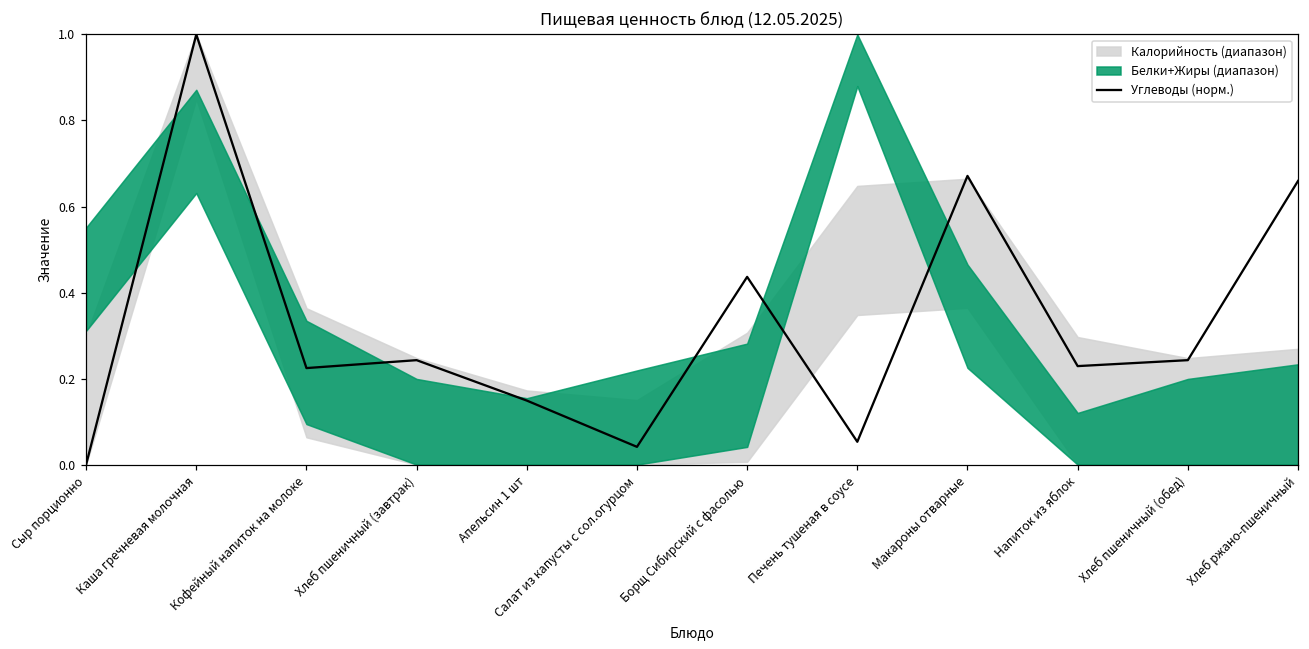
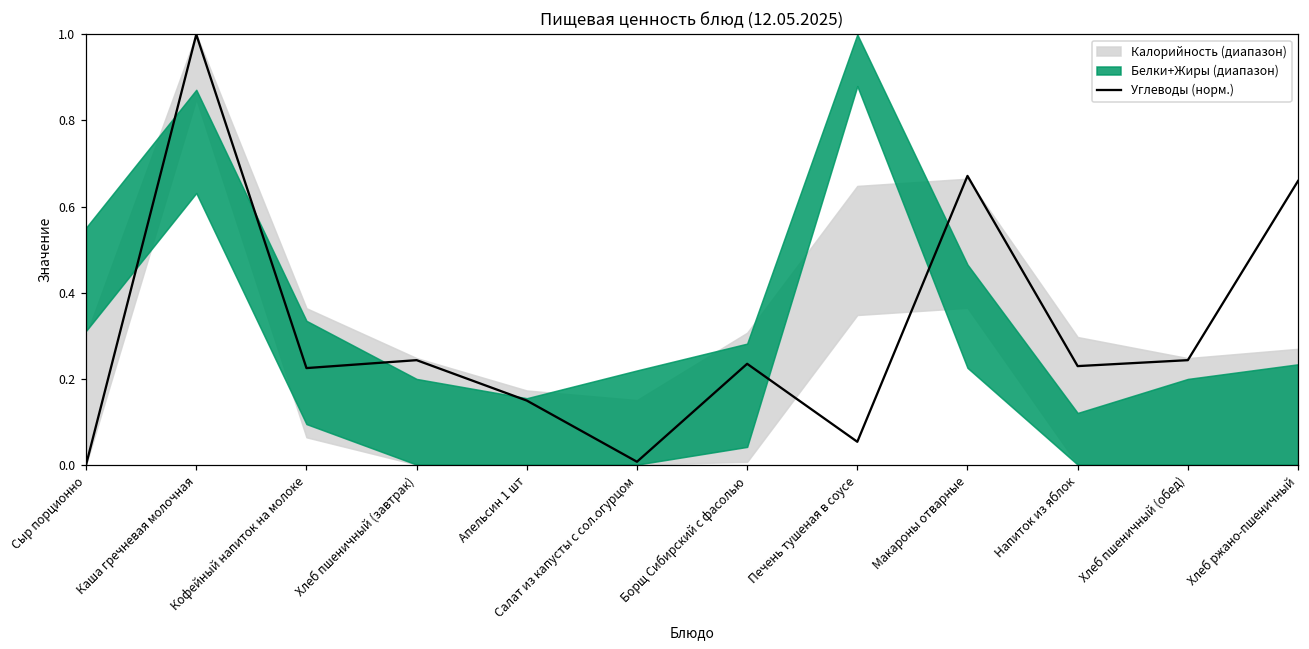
Углеводы (норм.), Салат из капусты с сол.огурцом: 0.04 -> 0.01
Углеводы (норм.), Борщ Сибирский с фасолью: 0.44 -> 0.23
